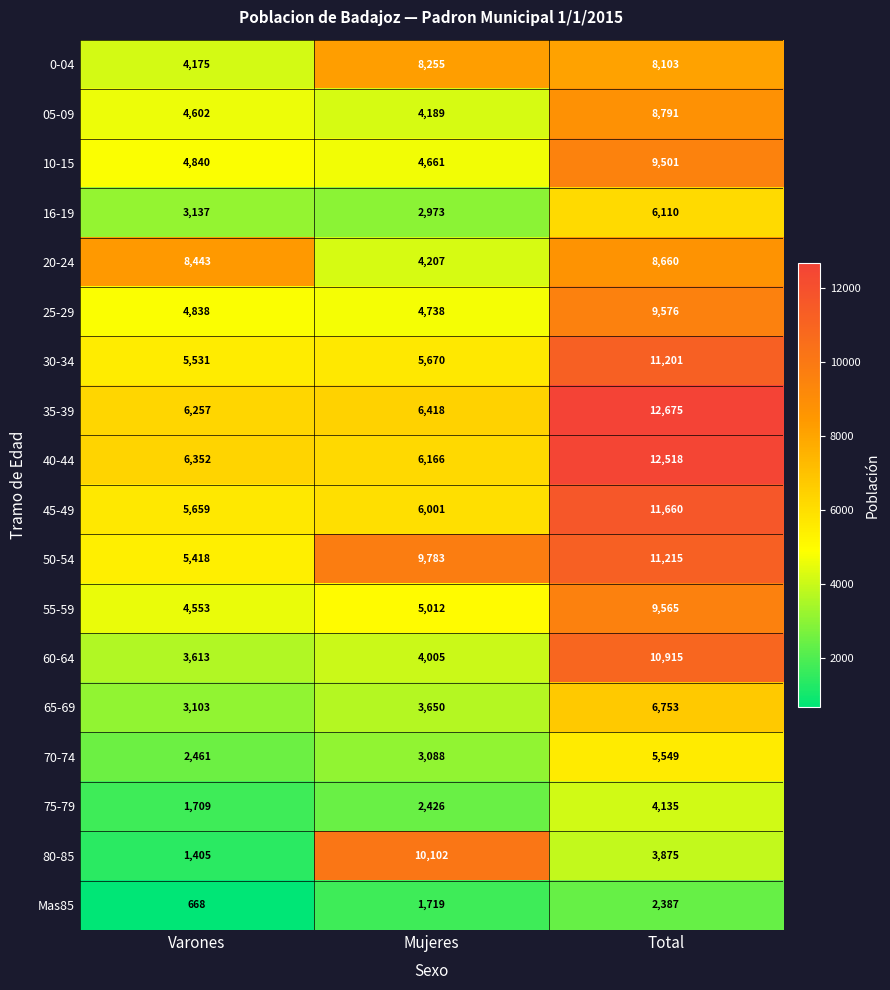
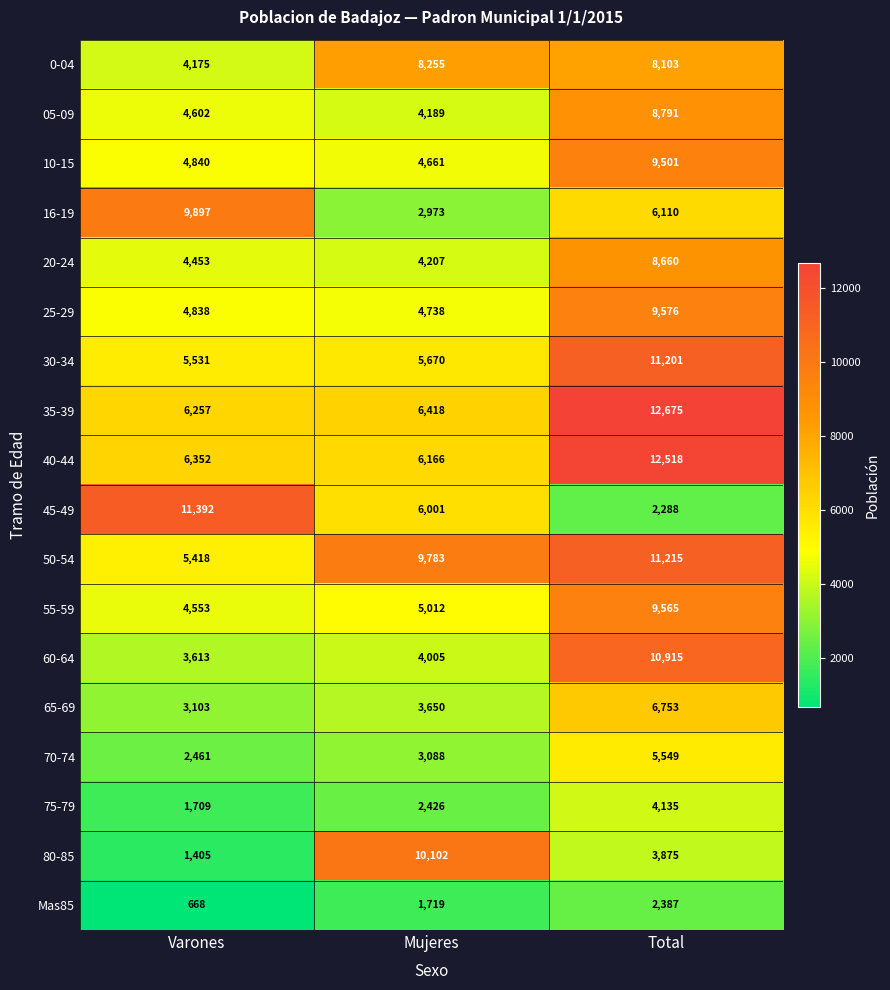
16-19, Varones: 3,137 -> 9,897
20-24, Varones: 8,443 -> 4,453
45-49, Varones: 5,659 -> 11,392
45-49, Total: 11,660 -> 2,288
